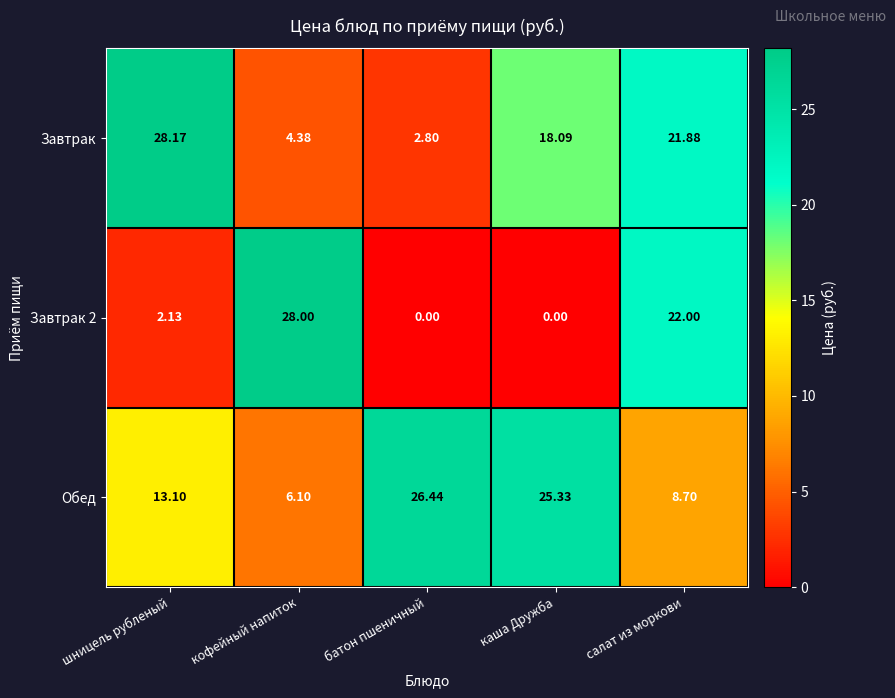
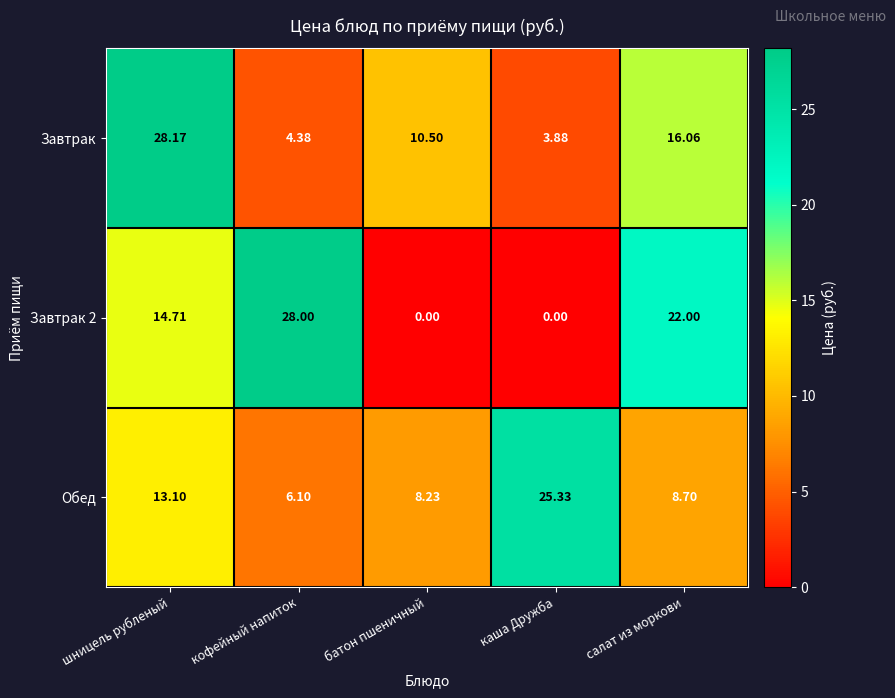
Завтрак, батон пшеничный: 2.80 -> 10.50
Завтрак, каша Дружба: 18.09 -> 3.88
Завтрак, салат из моркови: 21.88 -> 16.06
Завтрак 2, шницель рубленый: 2.13 -> 14.71
Обед, батон пшеничный: 26.44 -> 8.23
